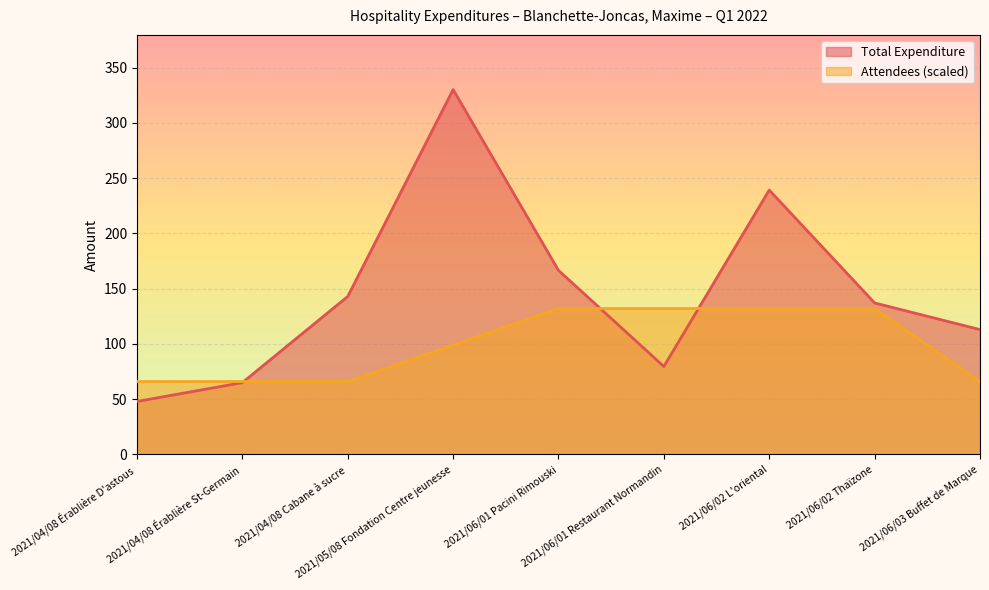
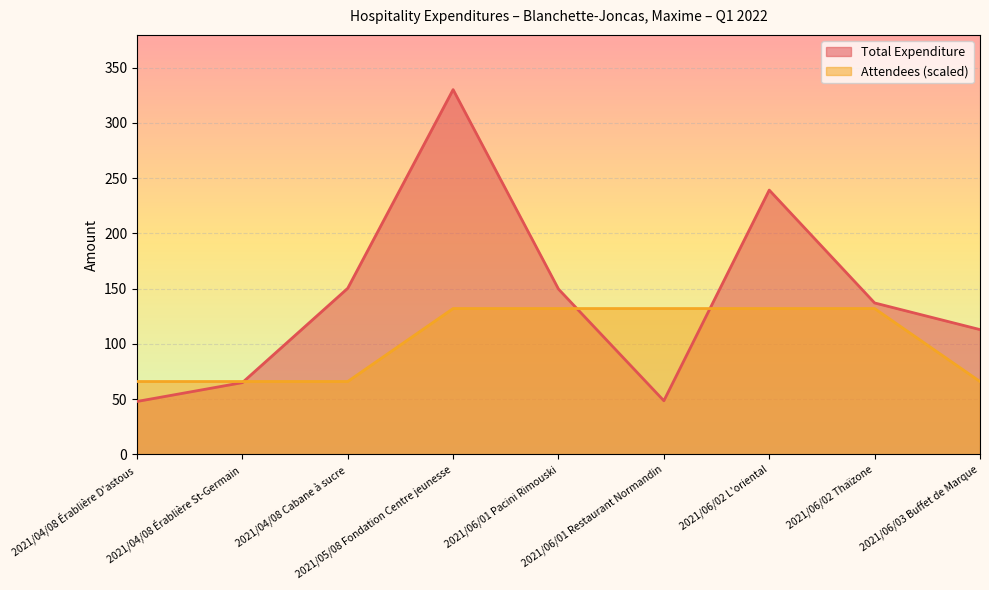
Total Expenditure, 2021/04/08 Cabane à sucre: 143 -> 150
Attendees (scaled), 2021/05/08 Fondation Centre jeunesse: 99 -> 132
Total Expenditure, 2021/06/01 Pacini Rimouski: 167 -> 150
Total Expenditure, 2021/06/01 Restaurant Normandin: 80 -> 49
